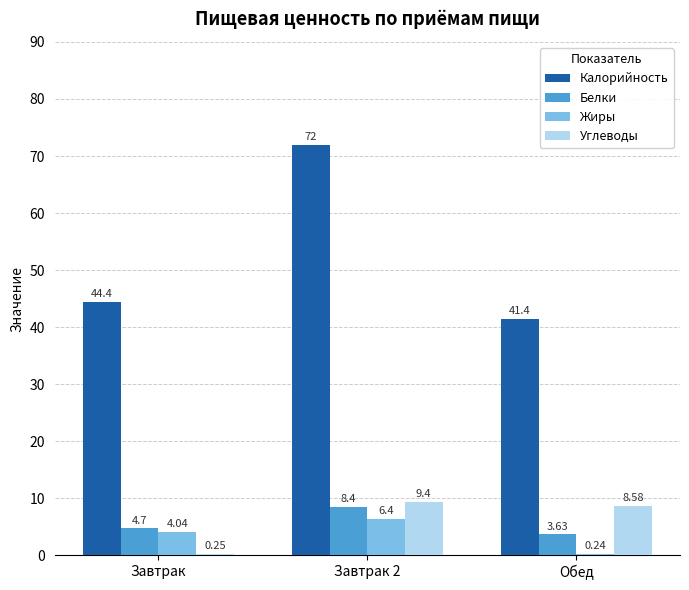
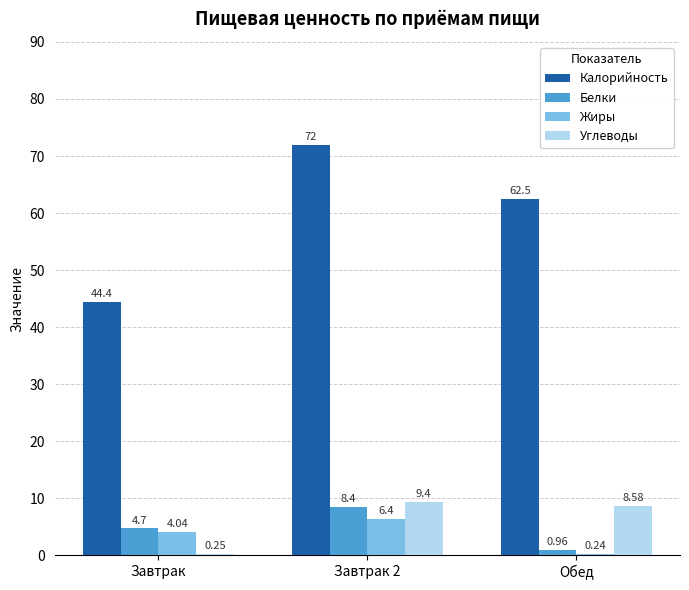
Калорийность, Обед: 41.4 -> 62.5
Белки, Обед: 3.63 -> 0.96
